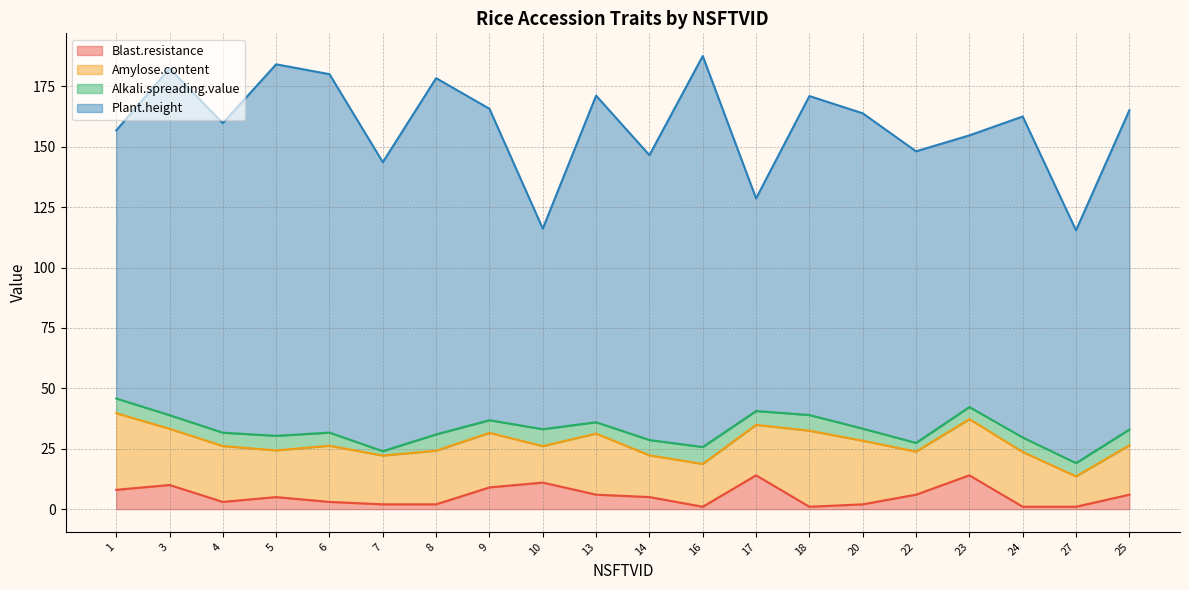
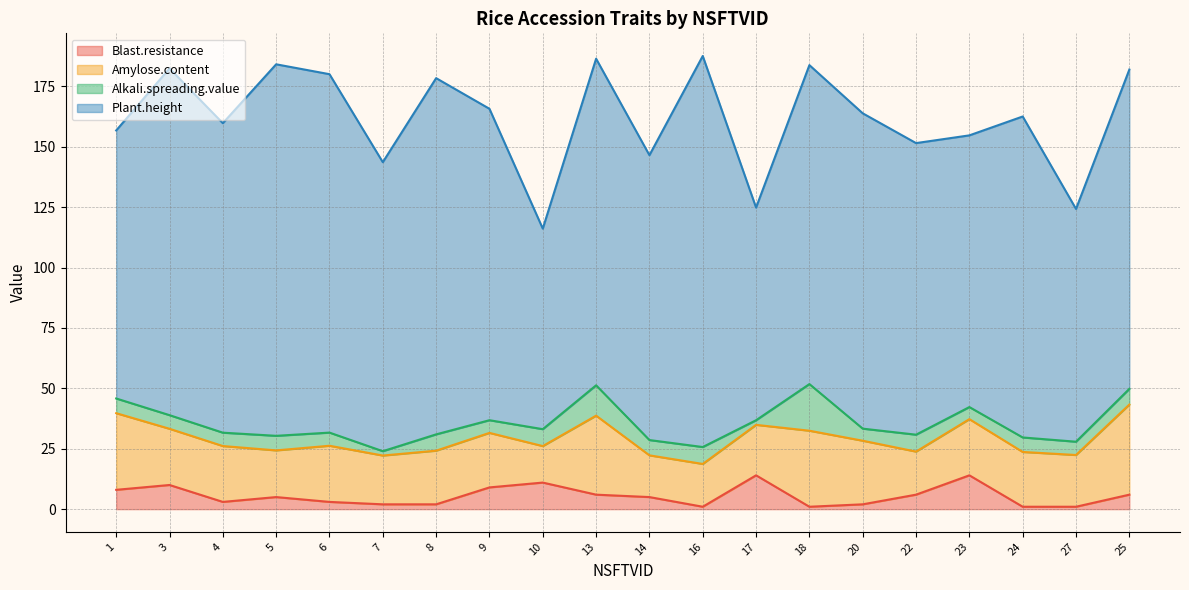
Amylose.content, 13: 25 -> 33
Alkali.spreading.value, 13: 5 -> 13
Alkali.spreading.value, 17: 6 -> 2
Alkali.spreading.value, 18: 7 -> 19
Alkali.spreading.value, 22: 4 -> 7
Amylose.content, 27: 13 -> 21
Amylose.content, 25: 20 -> 37
